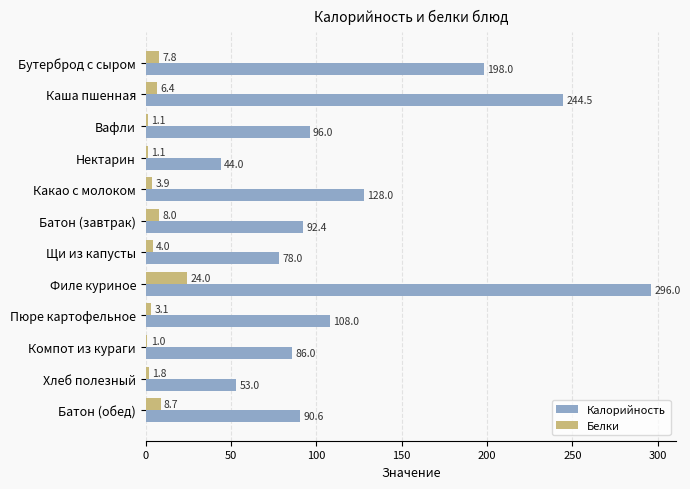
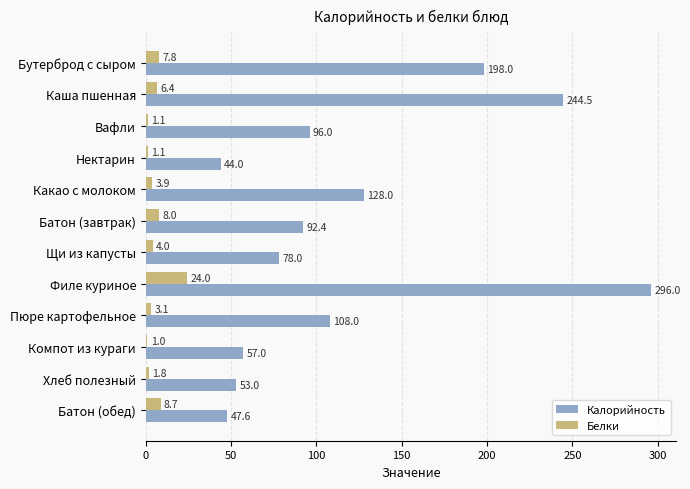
Калорийность, Компот из кураги: 86.0 -> 57.0
Калорийность, Батон (обед): 90.6 -> 47.6
